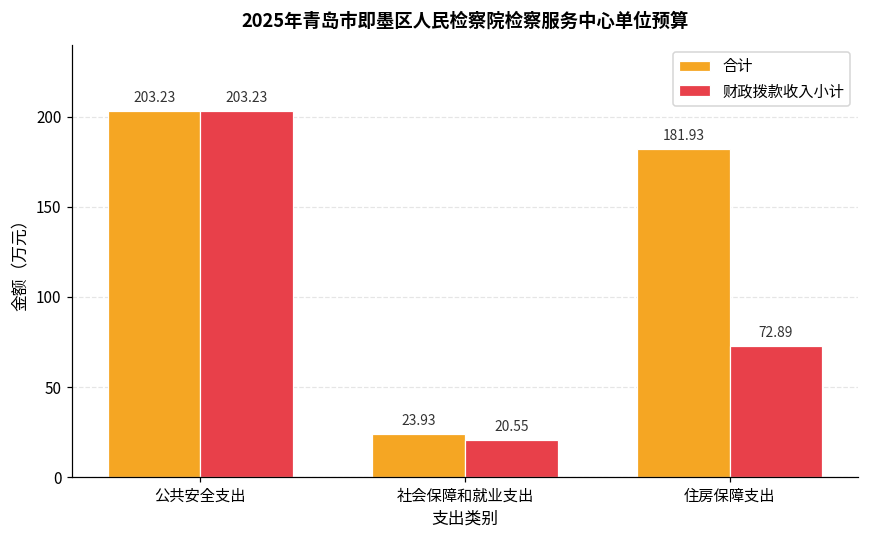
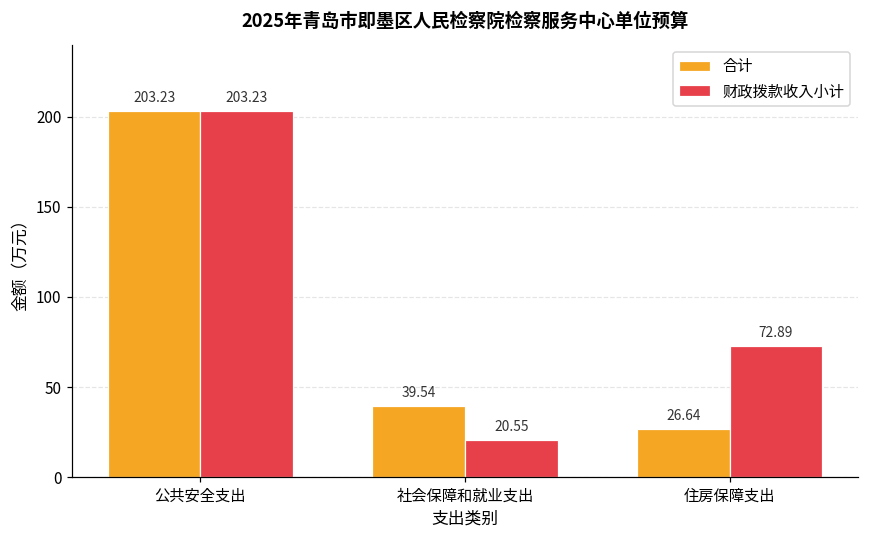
合计, 社会保障和就业支出: 23.93 -> 39.54
合计, 住房保障支出: 181.93 -> 26.64
